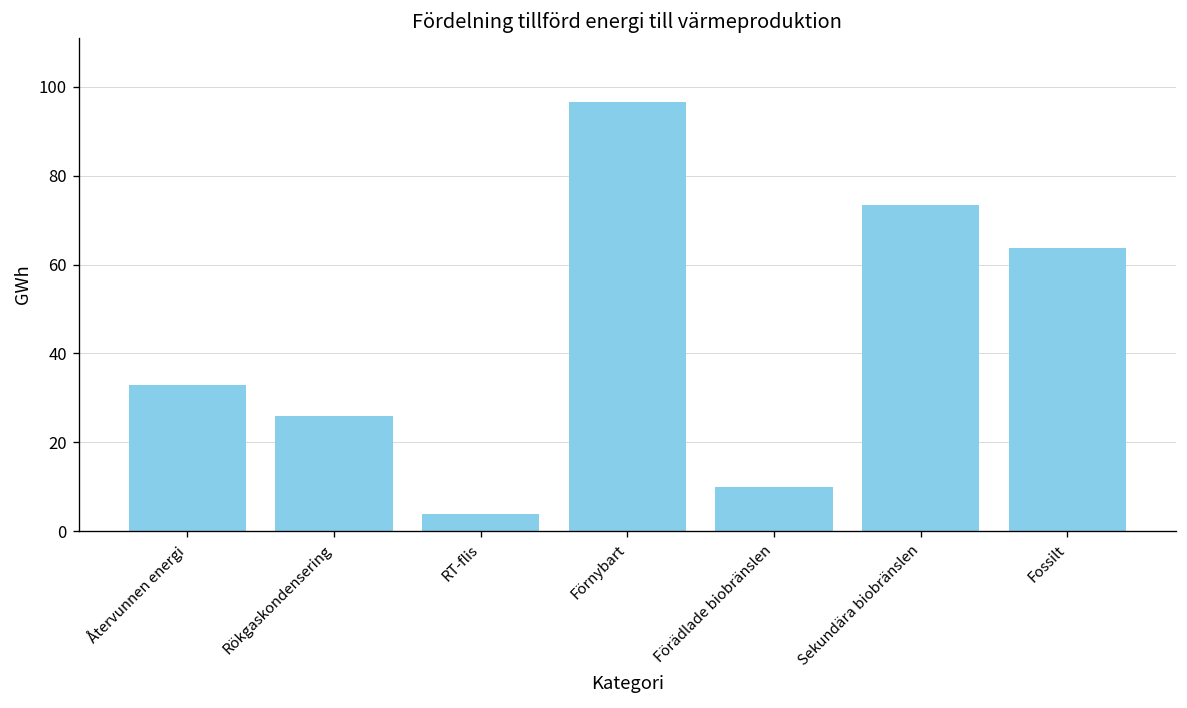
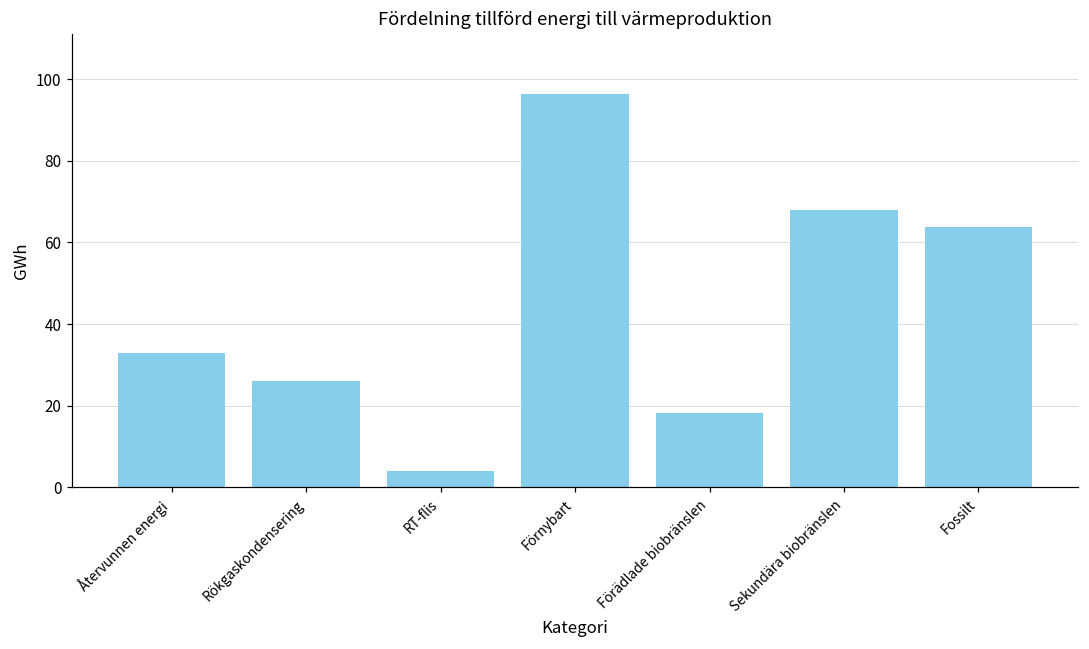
Förädlade biobränslen: 10 -> 18
Sekundära biobränslen: 73 -> 68
